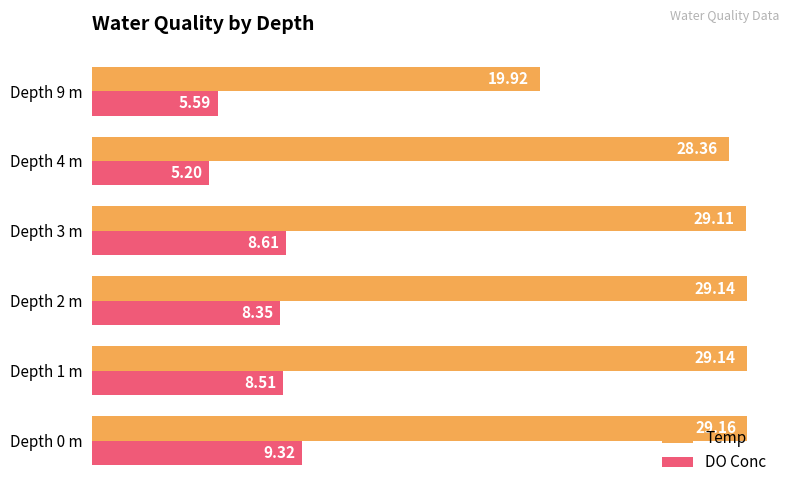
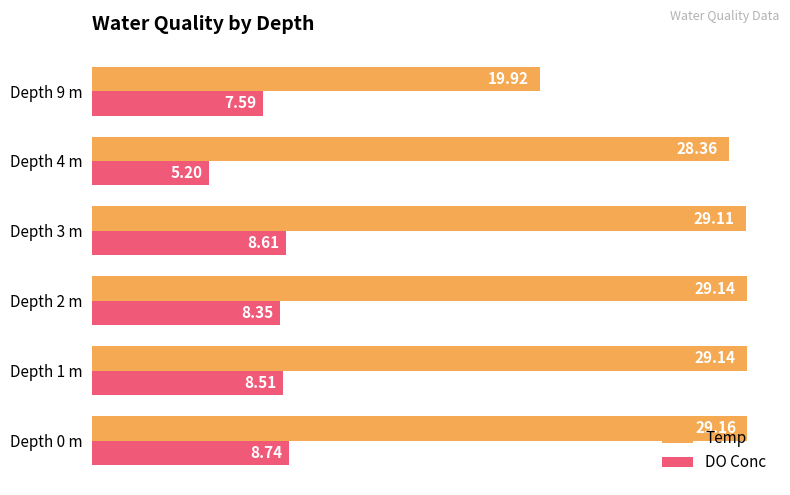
DO Conc, Depth 9 m: 5.59 -> 7.59
DO Conc, Depth 0 m: 9.32 -> 8.74
